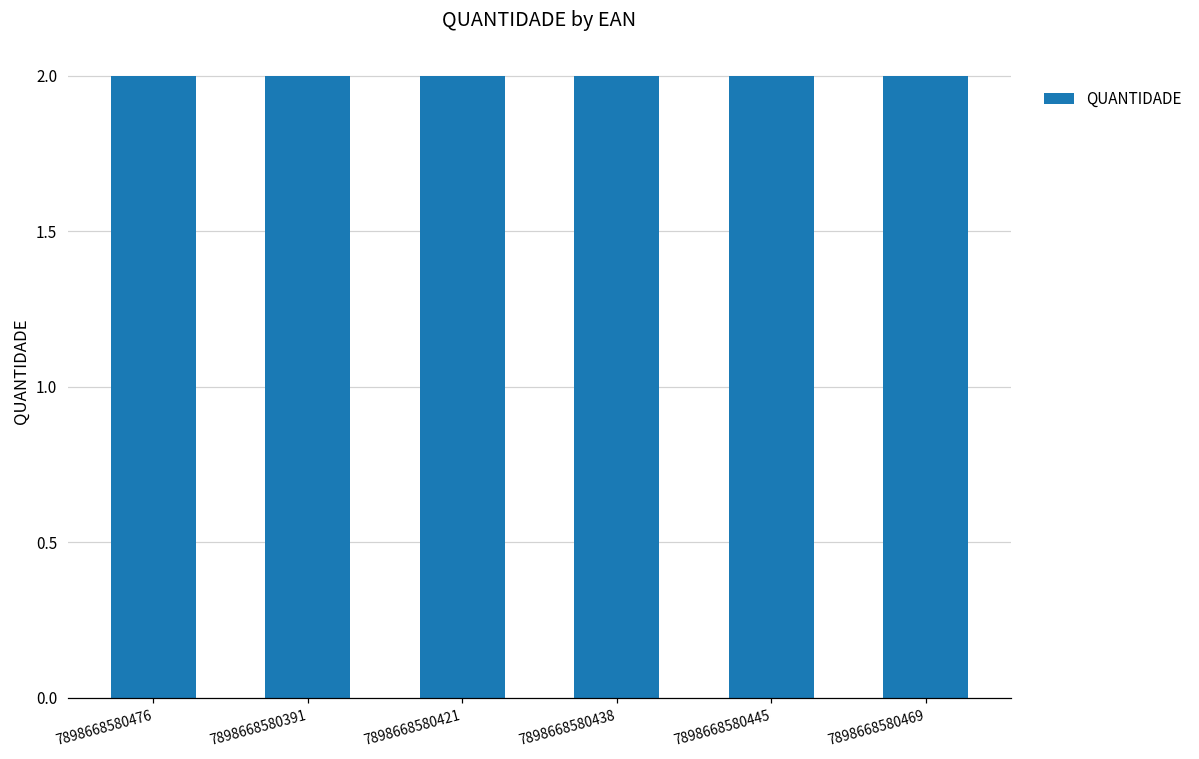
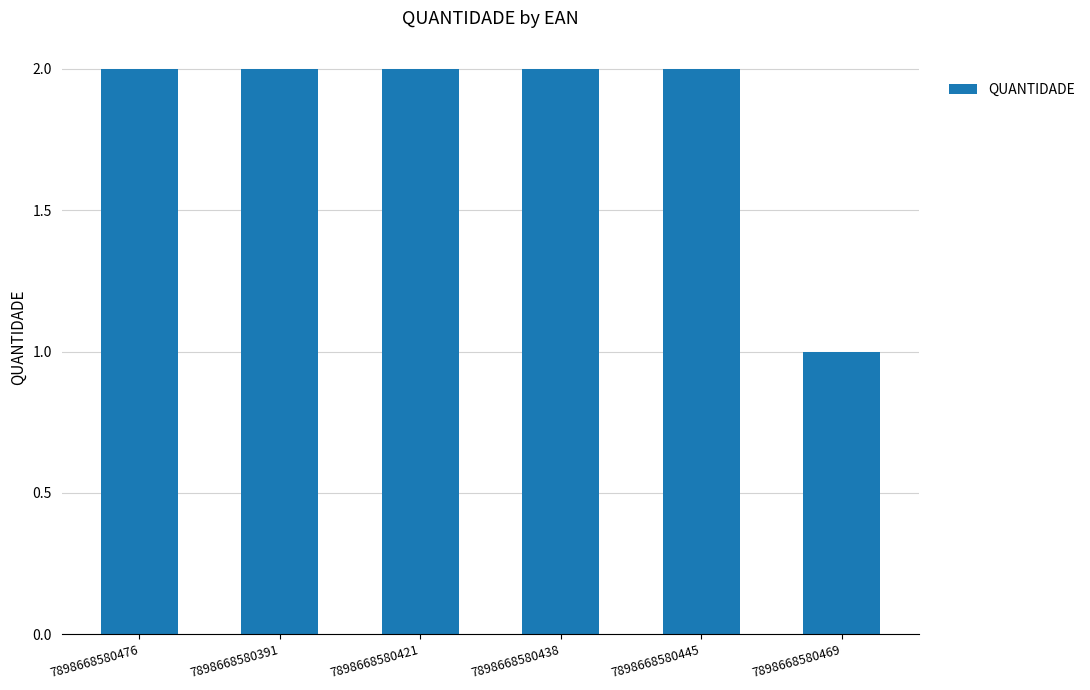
7898668580469: 2 -> 1
